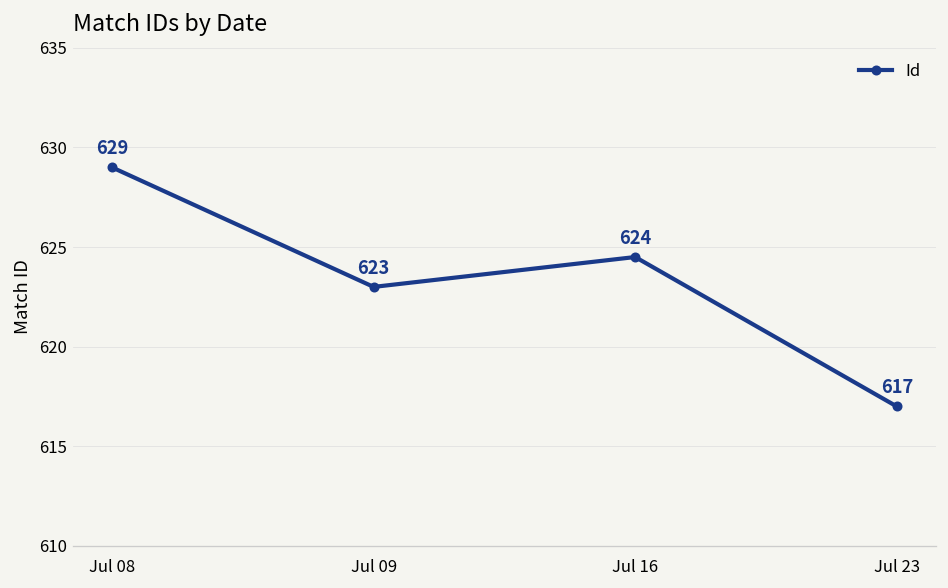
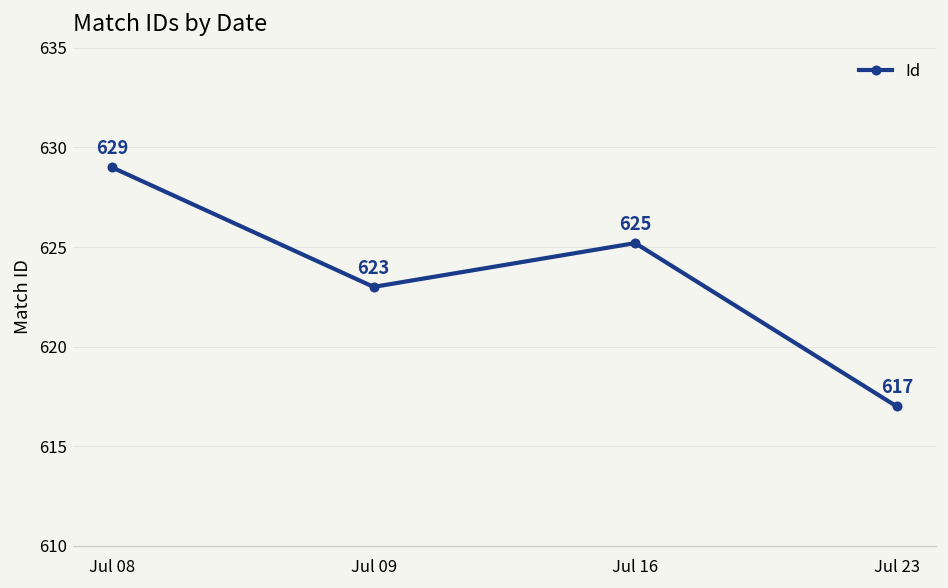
Jul 16: 624 -> 625
